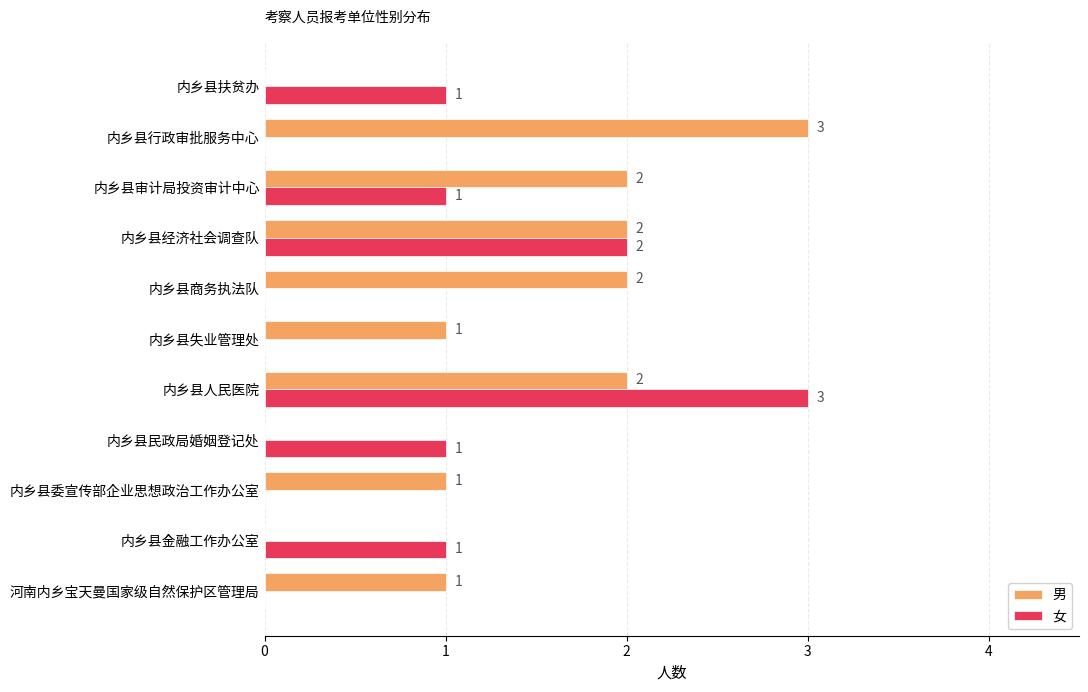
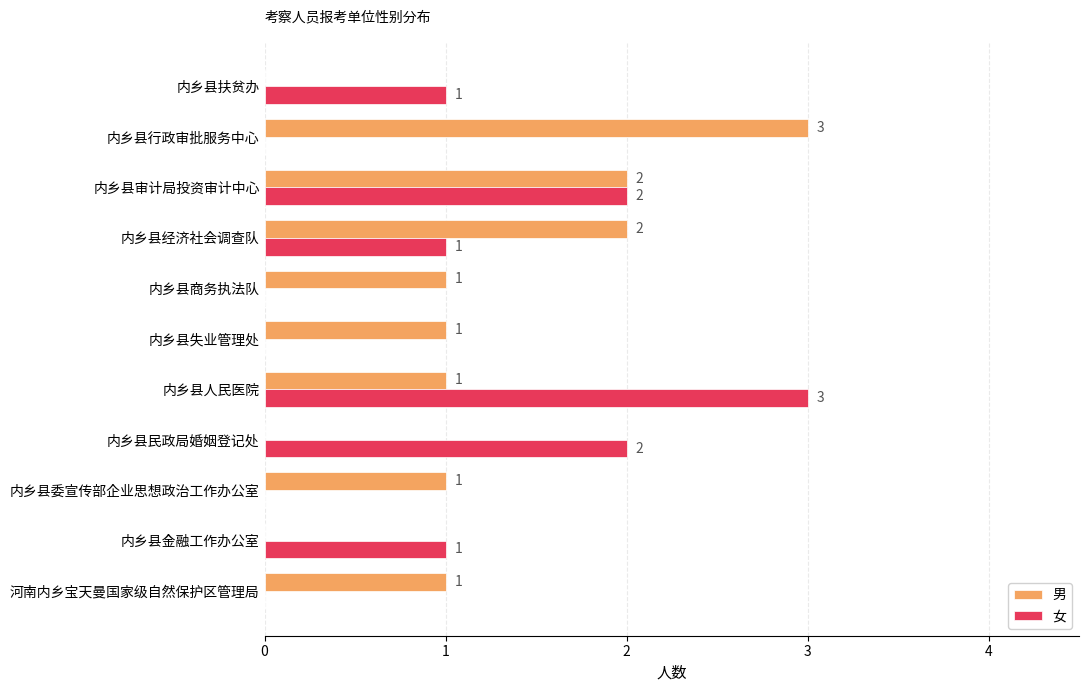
女, 内乡县审计局投资审计中心: 1 -> 2
女, 内乡县经济社会调查队: 2 -> 1
男, 内乡县商务执法队: 2 -> 1
男, 内乡县人民医院: 2 -> 1
女, 内乡县民政局婚姻登记处: 1 -> 2
